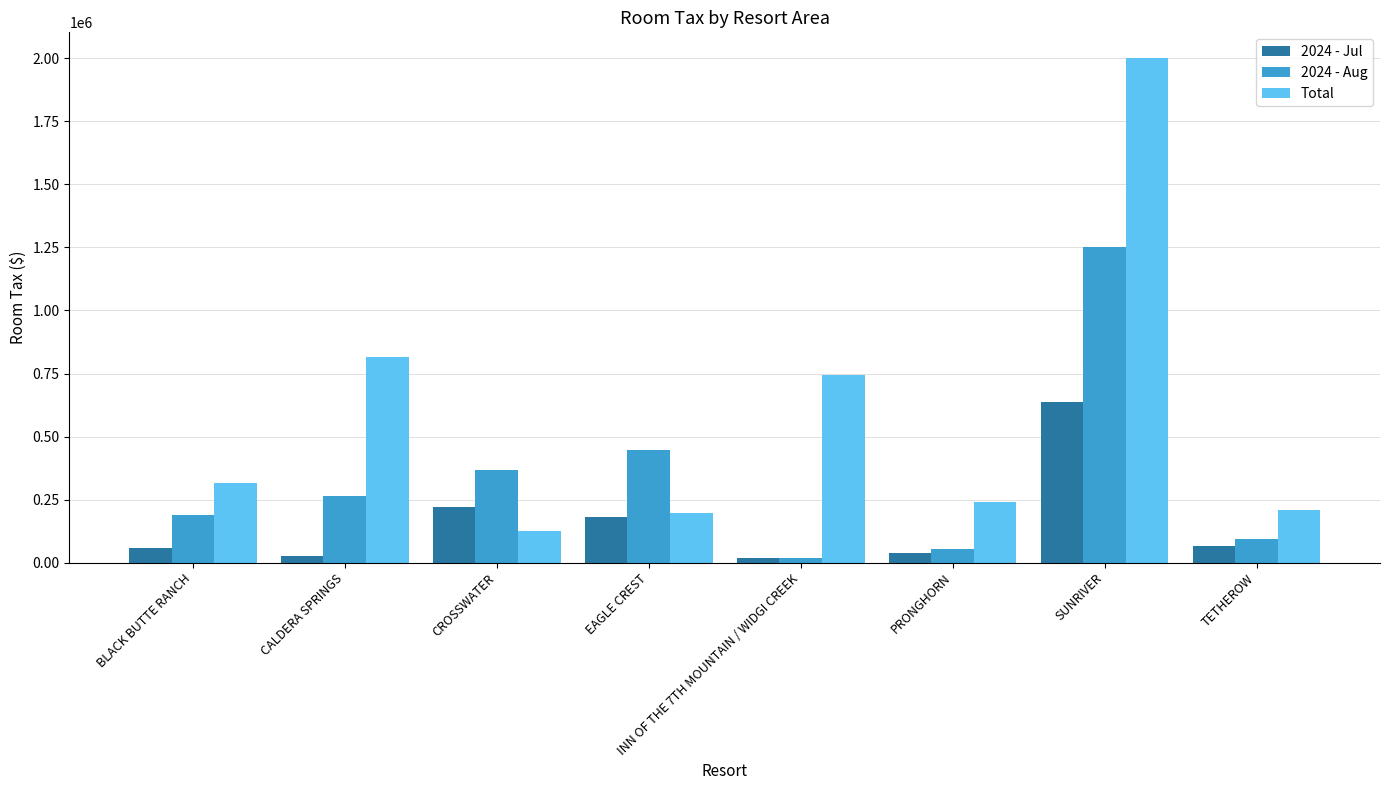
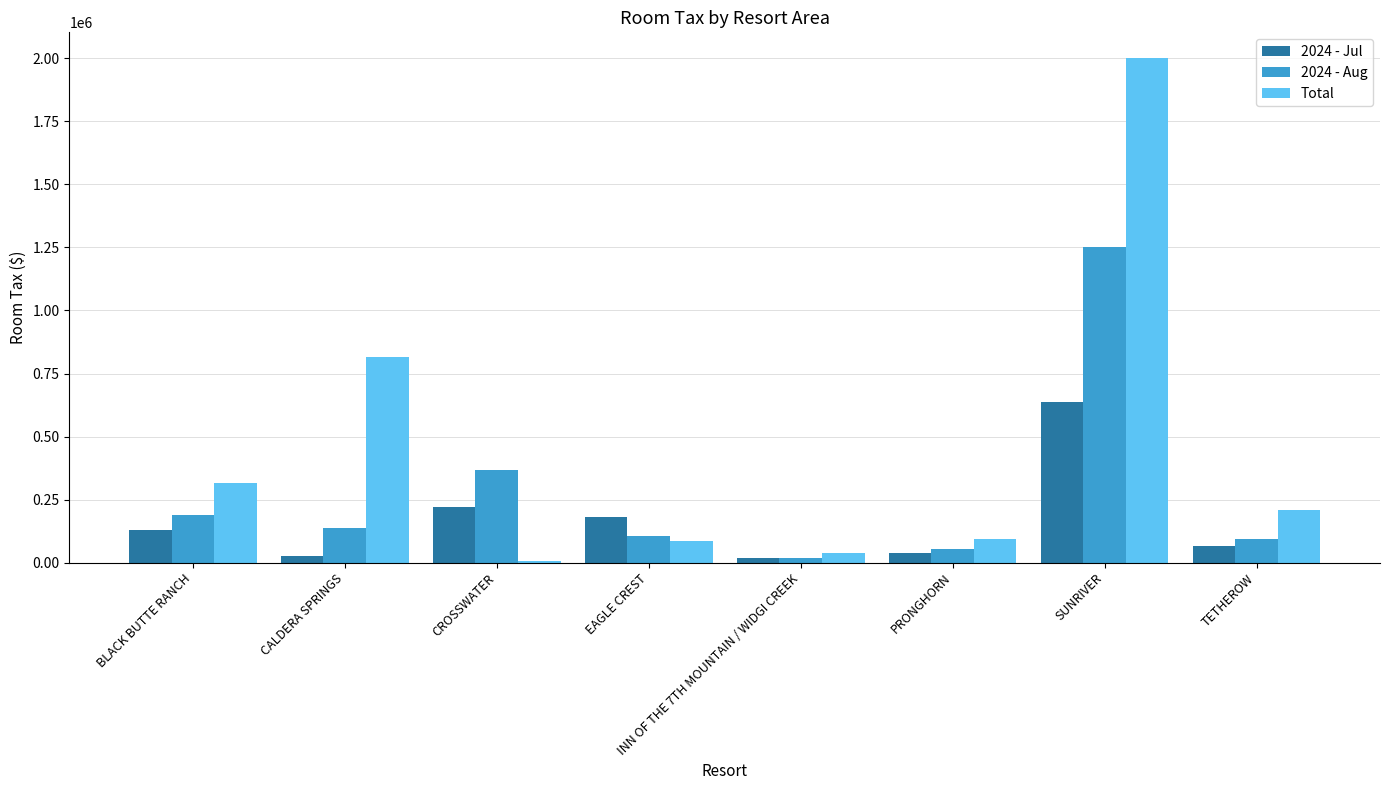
2024 - Jul, BLACK BUTTE RANCH: 60000 -> 130000
2024 - Aug, CALDERA SPRINGS: 270000 -> 140000
Total, CROSSWATER: 130000 -> 0
2024 - Aug, EAGLE CREST: 450000 -> 100000
Total, EAGLE CREST: 200000 -> 80000
Total, INN OF THE 7TH MOUNTAIN / WIDGI CREEK: 740000 -> 40000
Total, PRONGHORN: 240000 -> 90000
